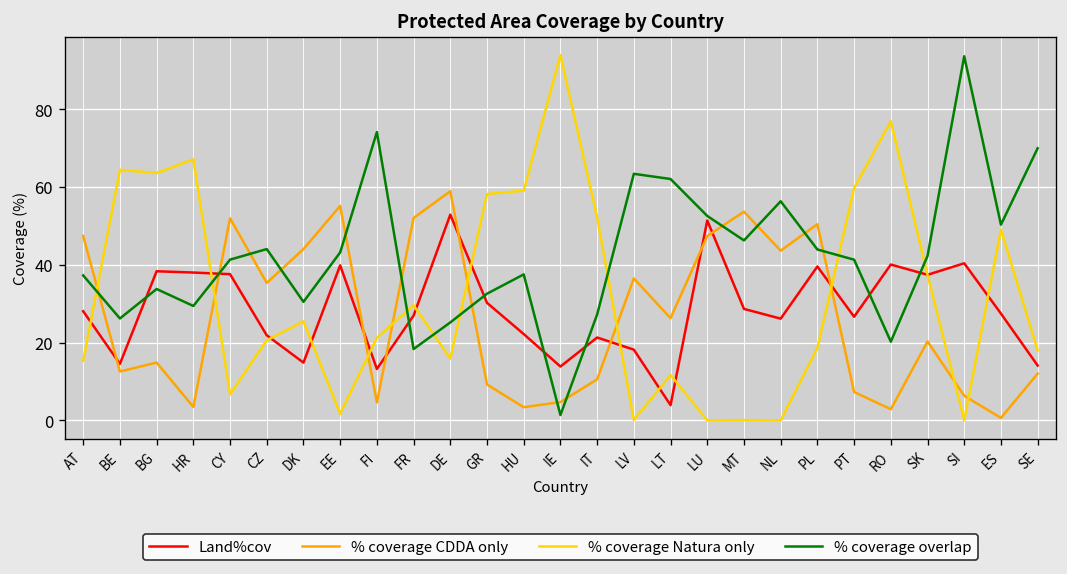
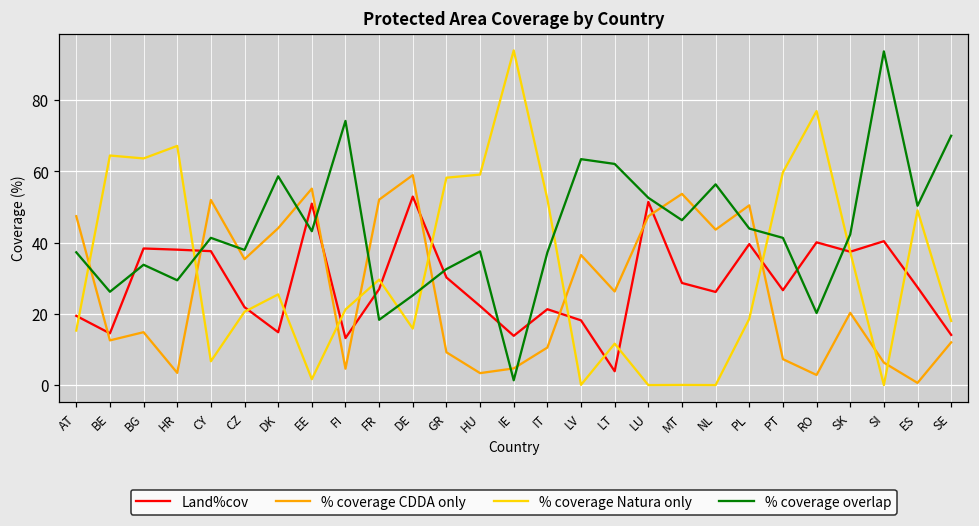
Land%cov, AT: 28 -> 19
% coverage overlap, CZ: 44 -> 38
% coverage overlap, DK: 30 -> 59
Land%cov, EE: 40 -> 51
% coverage overlap, IT: 27 -> 37
